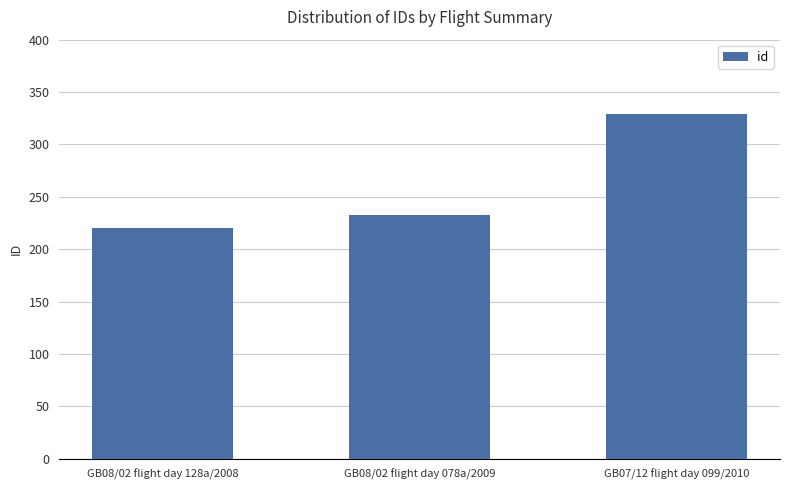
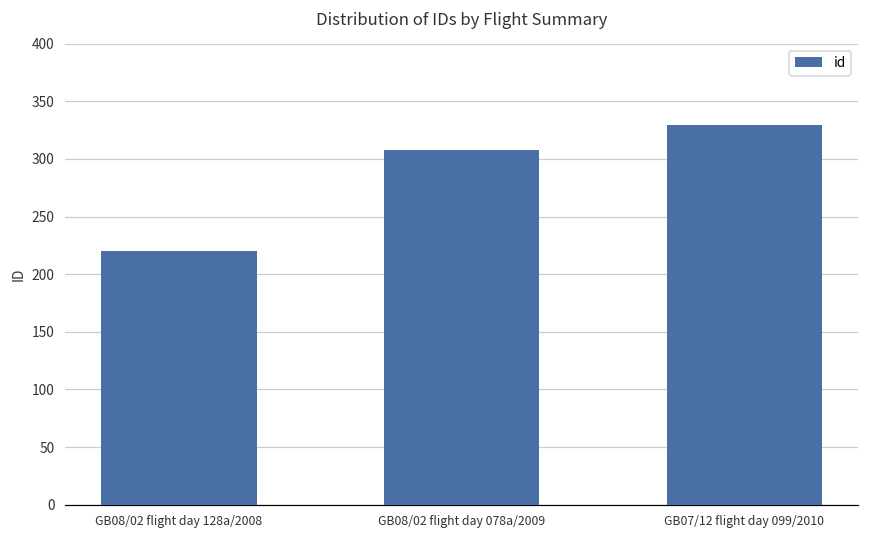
GB08/02 flight day 078a/2009: 233 -> 308
